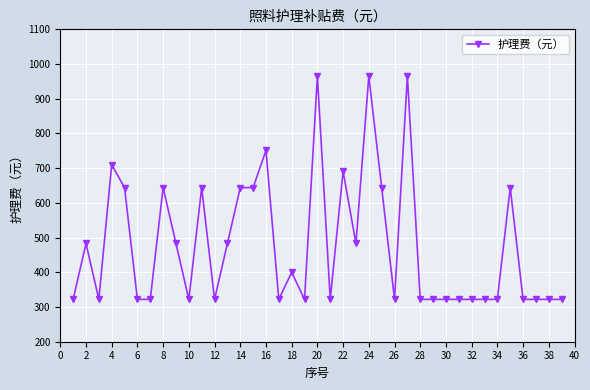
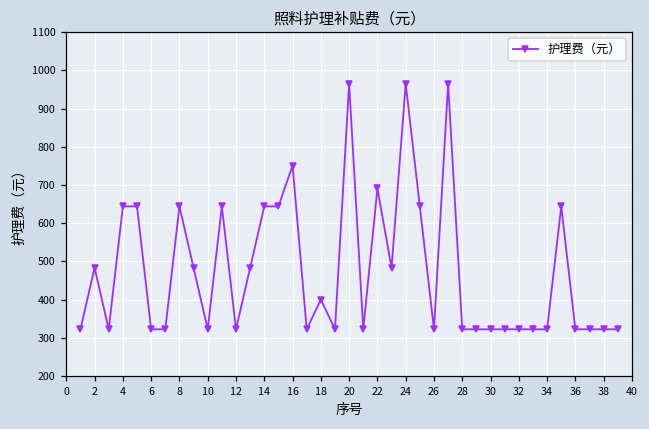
4: 710 -> 640
